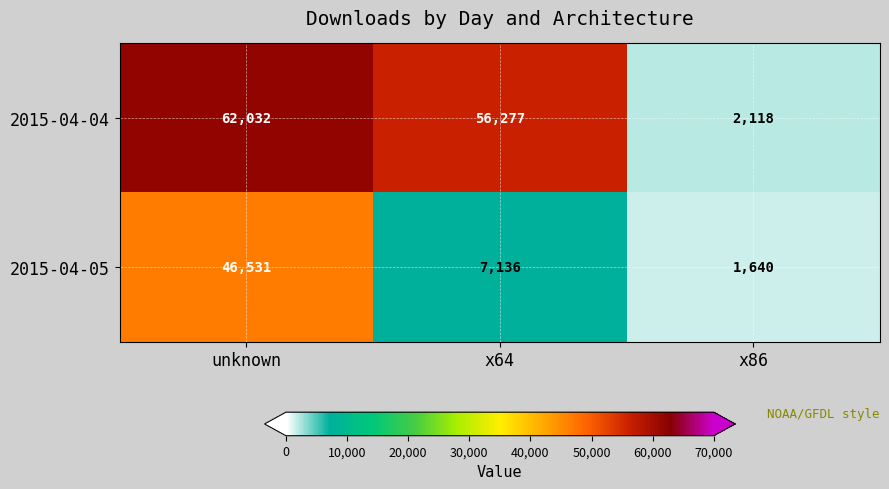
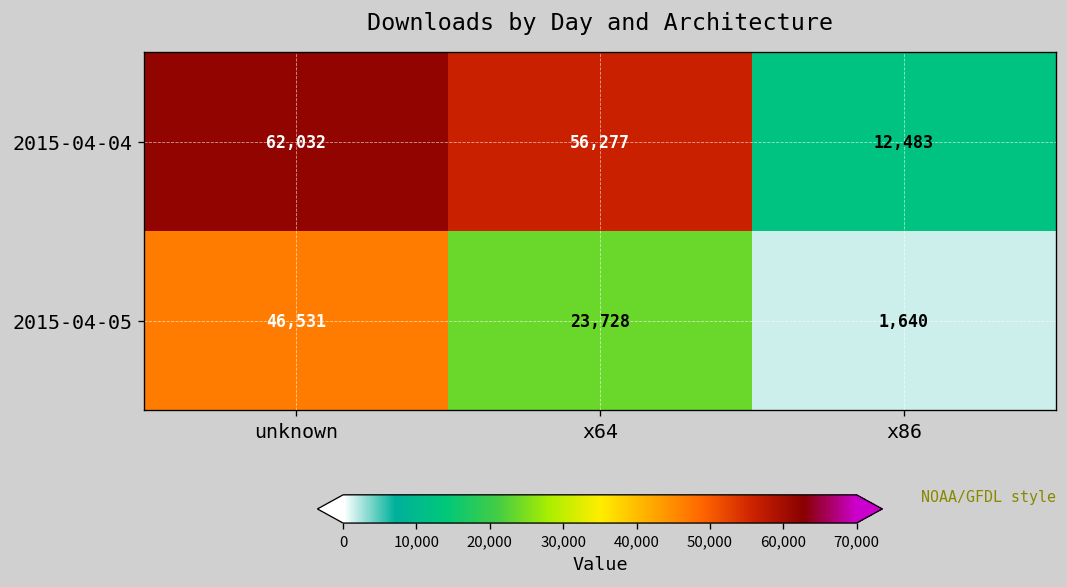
2015-04-04, x86: 2,118 -> 12,483
2015-04-05, x64: 7,136 -> 23,728
